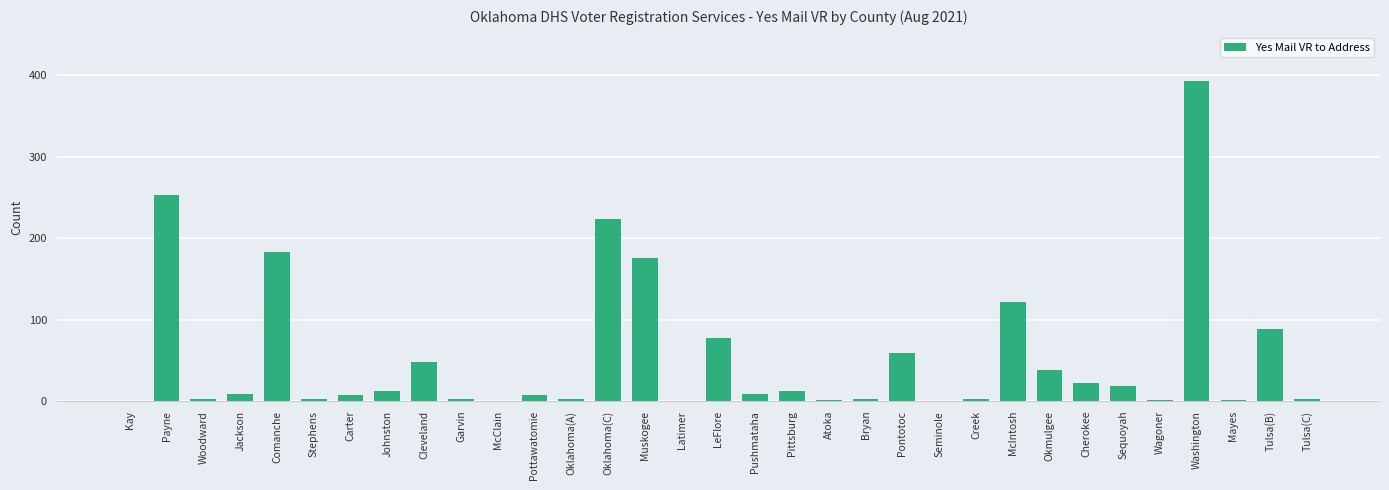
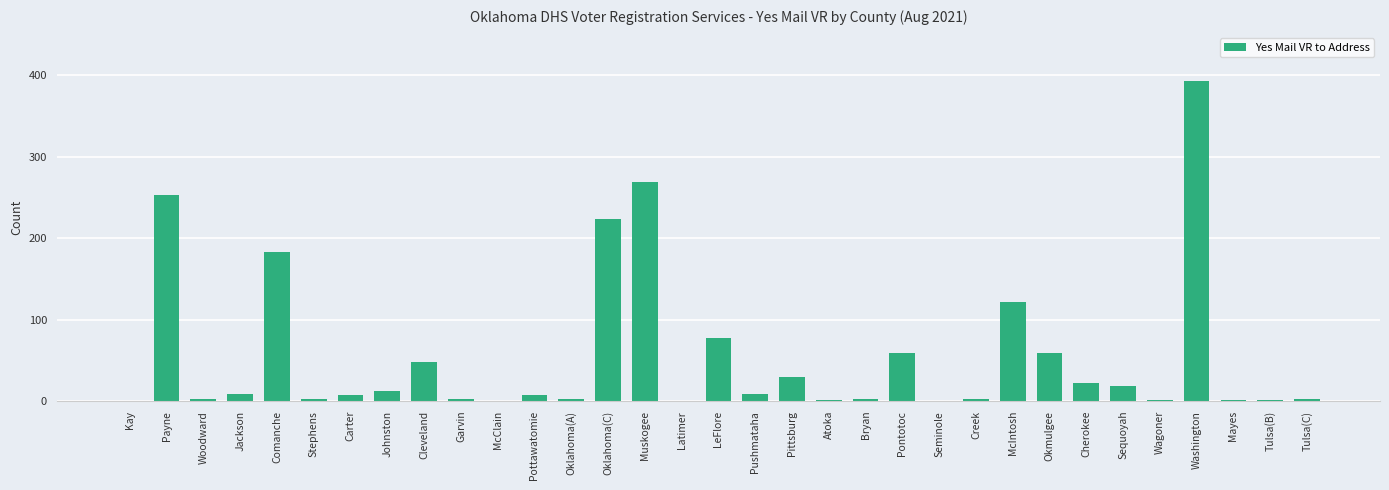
Muskogee: 180 -> 270
Pittsburg: 10 -> 30
Okmulgee: 40 -> 60
Tulsa(B): 90 -> 0
